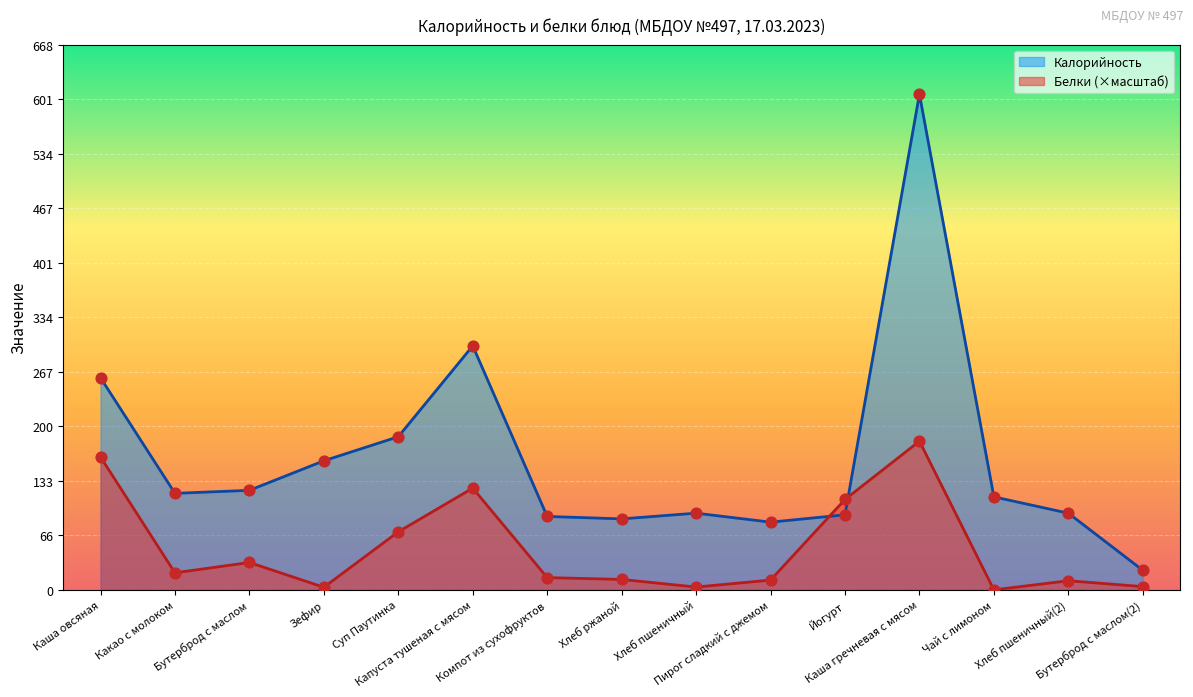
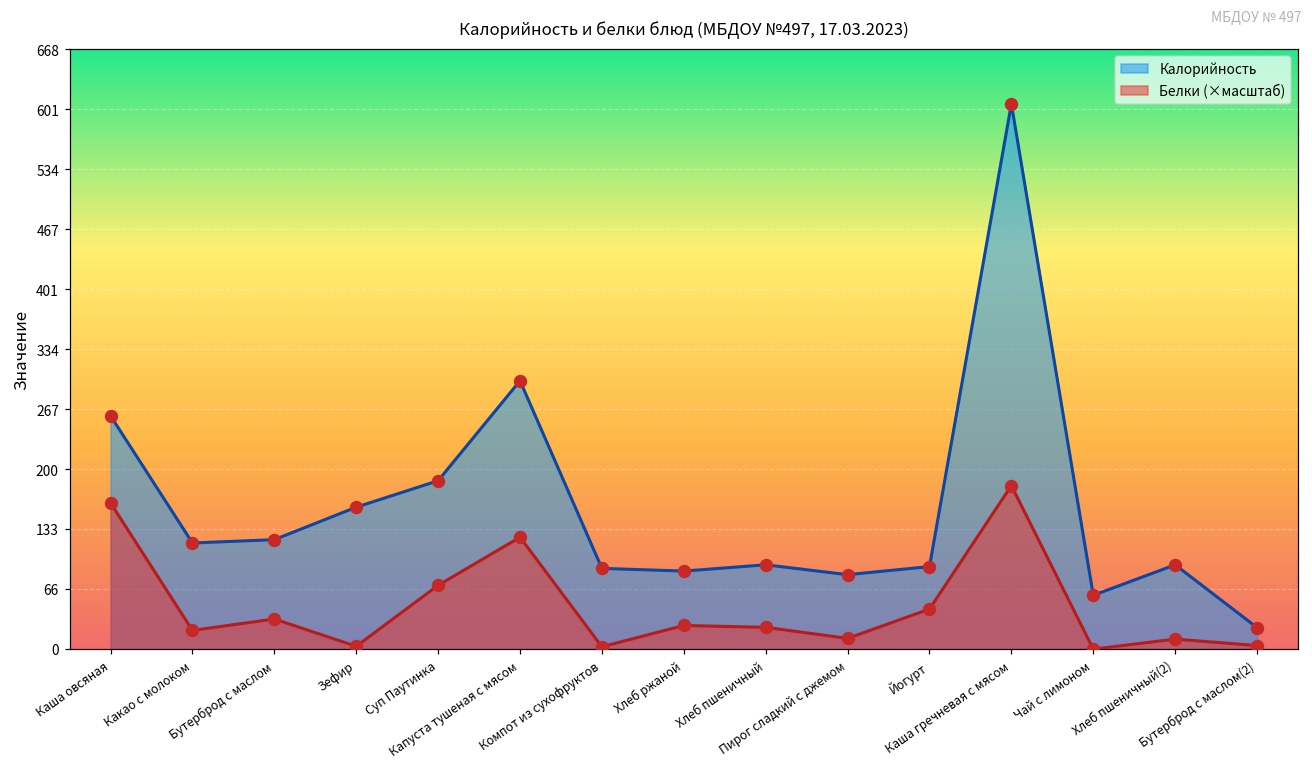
Белки (×масштаб), Компот из сухофруктов: 20 -> 0
Белки (×масштаб), Хлеб ржаной: 10 -> 30
Белки (×масштаб), Хлеб пшеничный: 0 -> 20
Белки (×масштаб), Йогурт: 110 -> 40
Калорийность, Чай с лимоном: 110 -> 60
